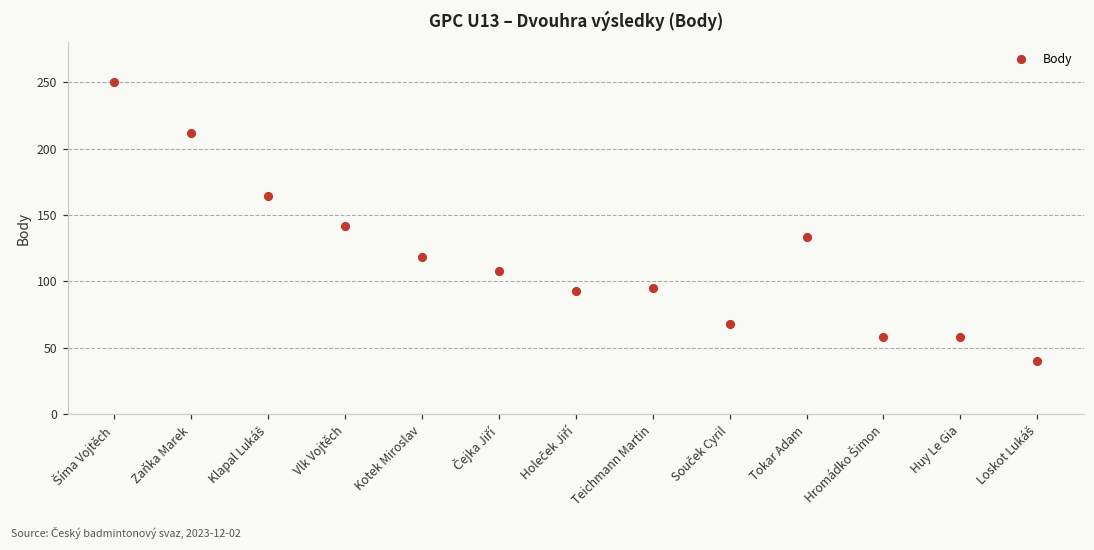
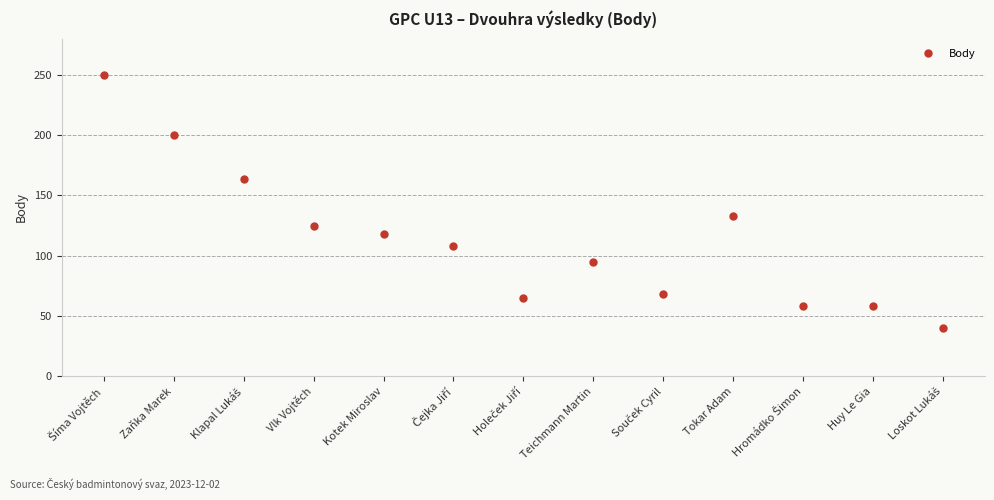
Zaňka Marek: 212 -> 200
Vlk Vojtěch: 142 -> 125
Holeček Jiří: 93 -> 65
